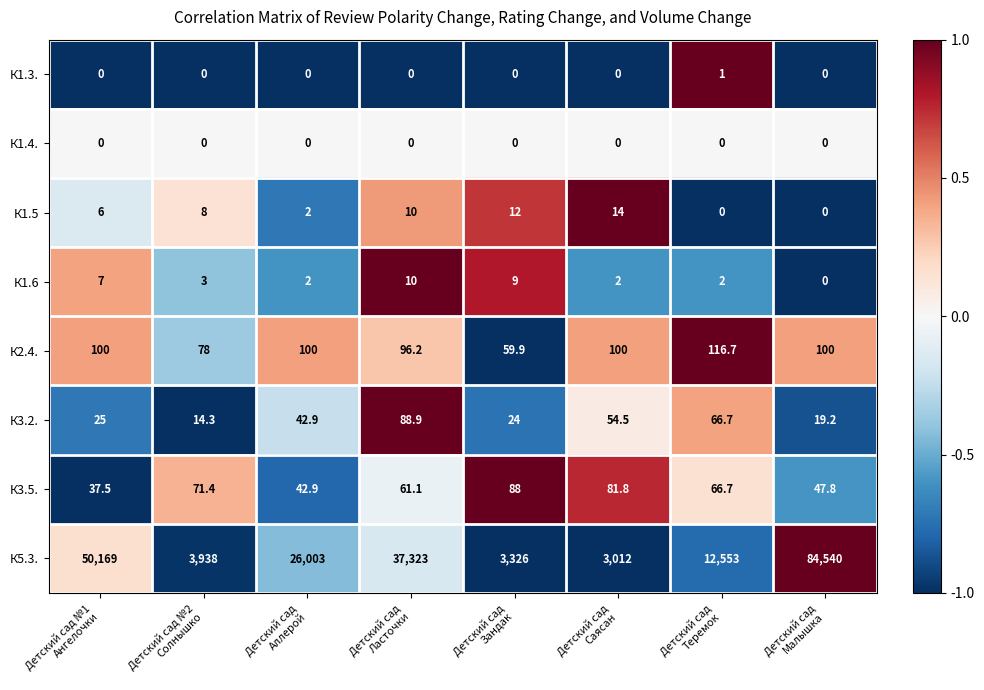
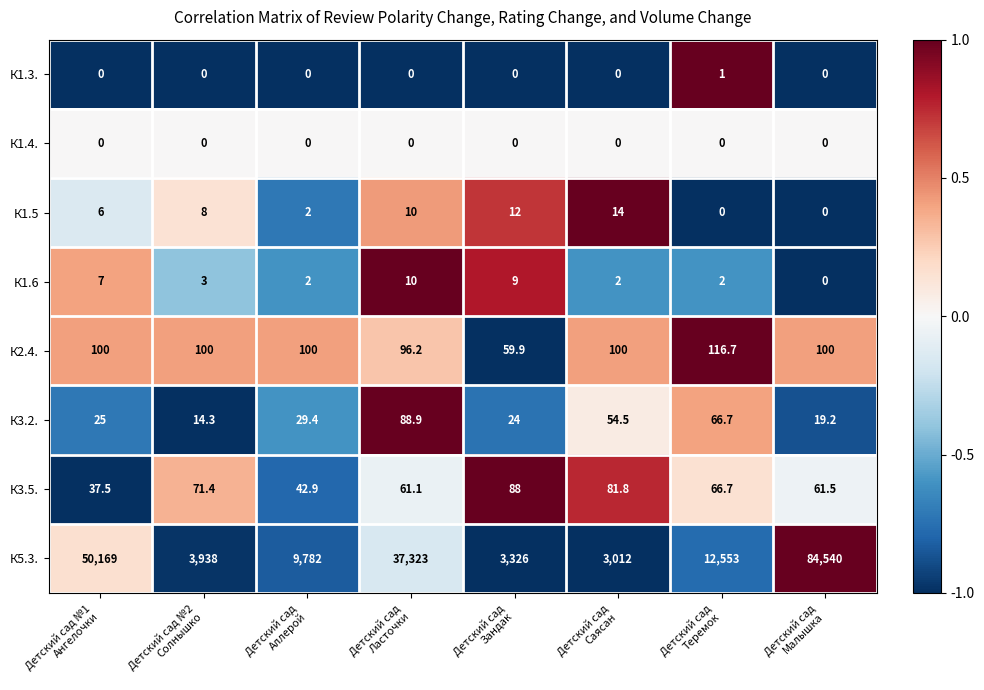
К2.4., Детский сад №2 Солнышко: 78 -> 100
К3.2., Детский сад Аллерой: 42.9 -> 29.4
К3.5., Детский сад Малышка: 47.8 -> 61.5
К5.3., Детский сад Аллерой: 26,003 -> 9,782
